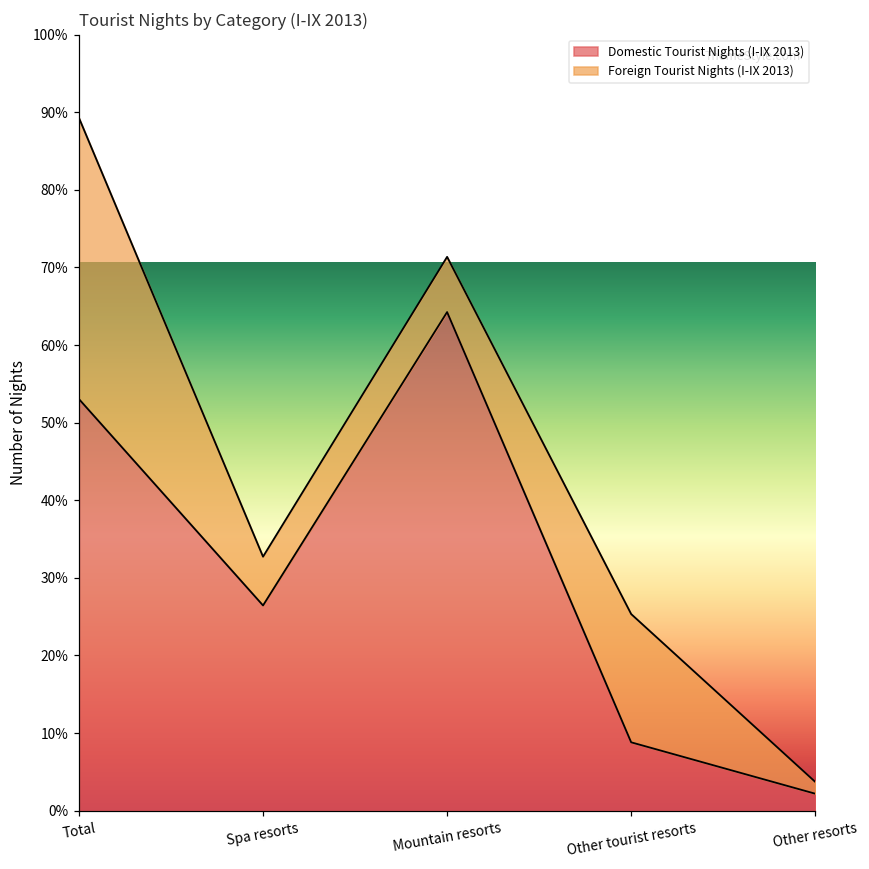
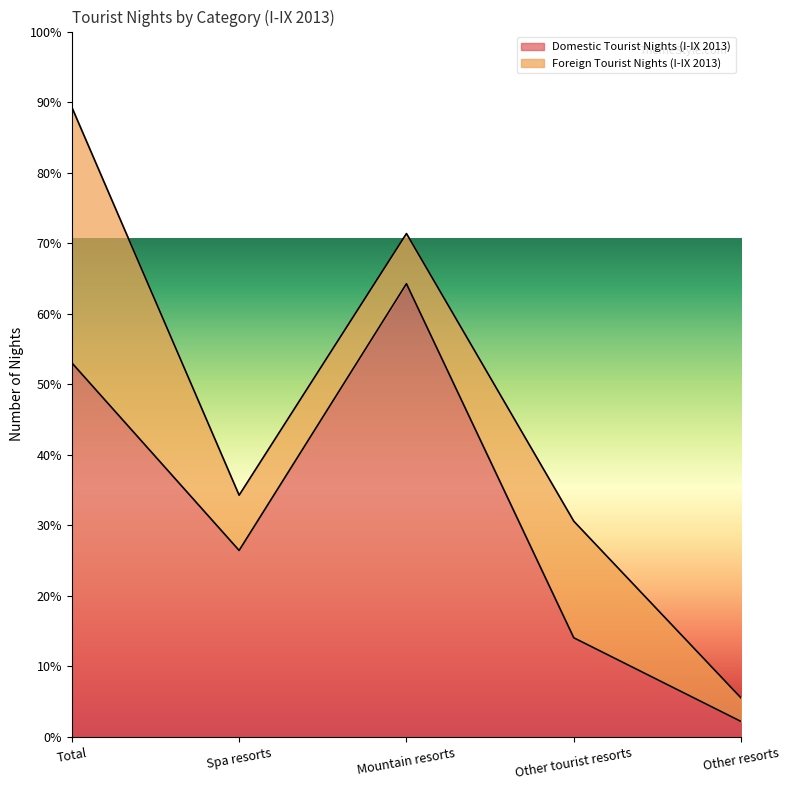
Foreign Tourist Nights (I-IX 2013), Spa resorts: 6% -> 8%
Domestic Tourist Nights (I-IX 2013), Other tourist resorts: 9% -> 14%
Foreign Tourist Nights (I-IX 2013), Other resorts: 2% -> 3%
